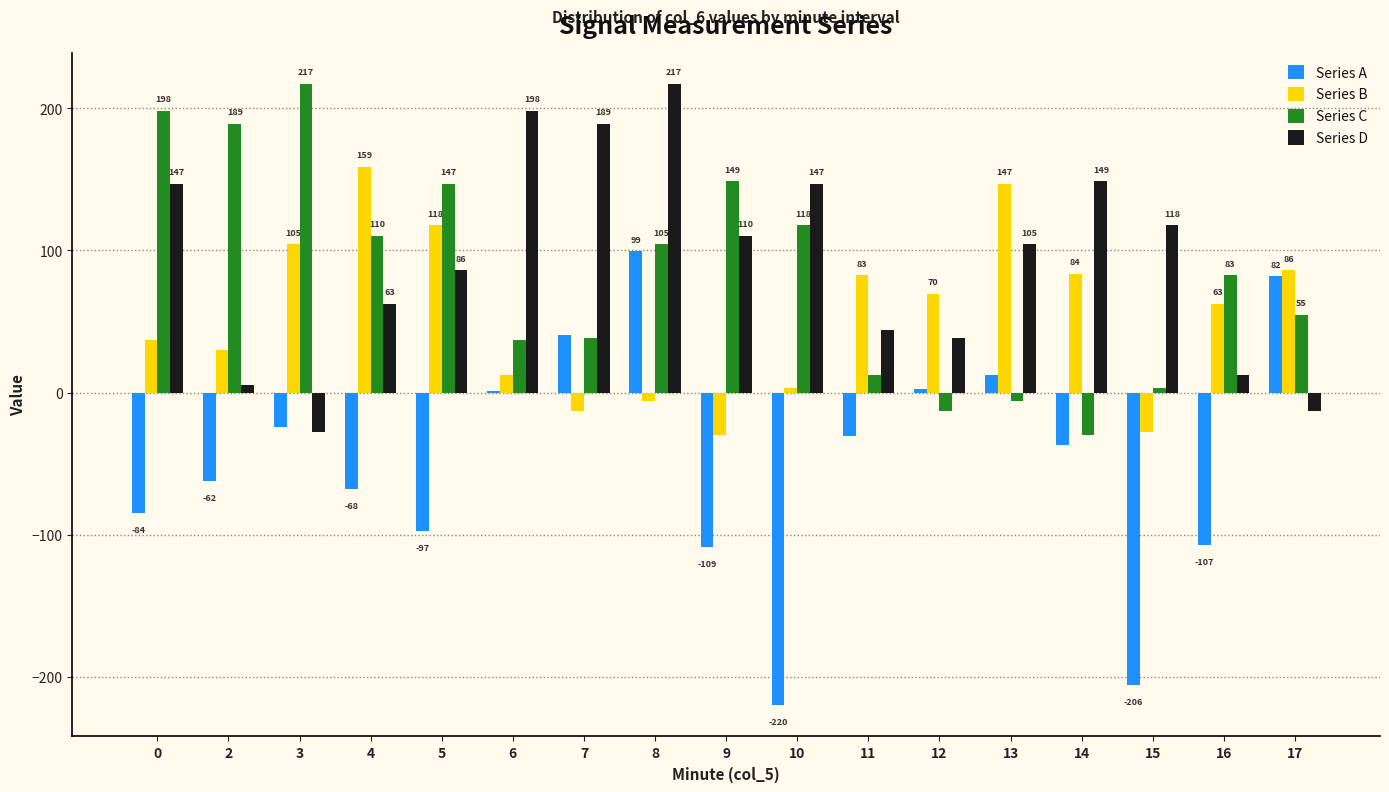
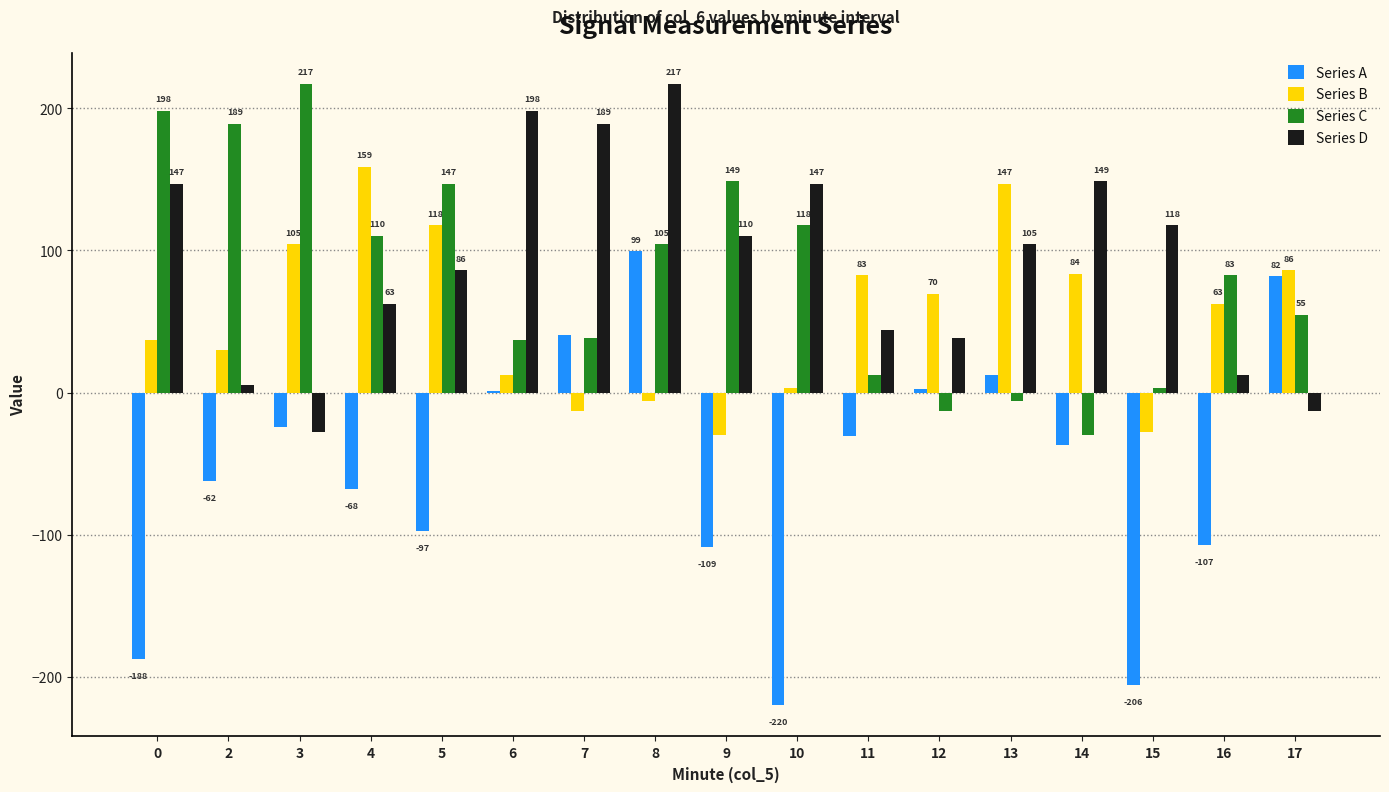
Series A, 0: -84 -> -188
